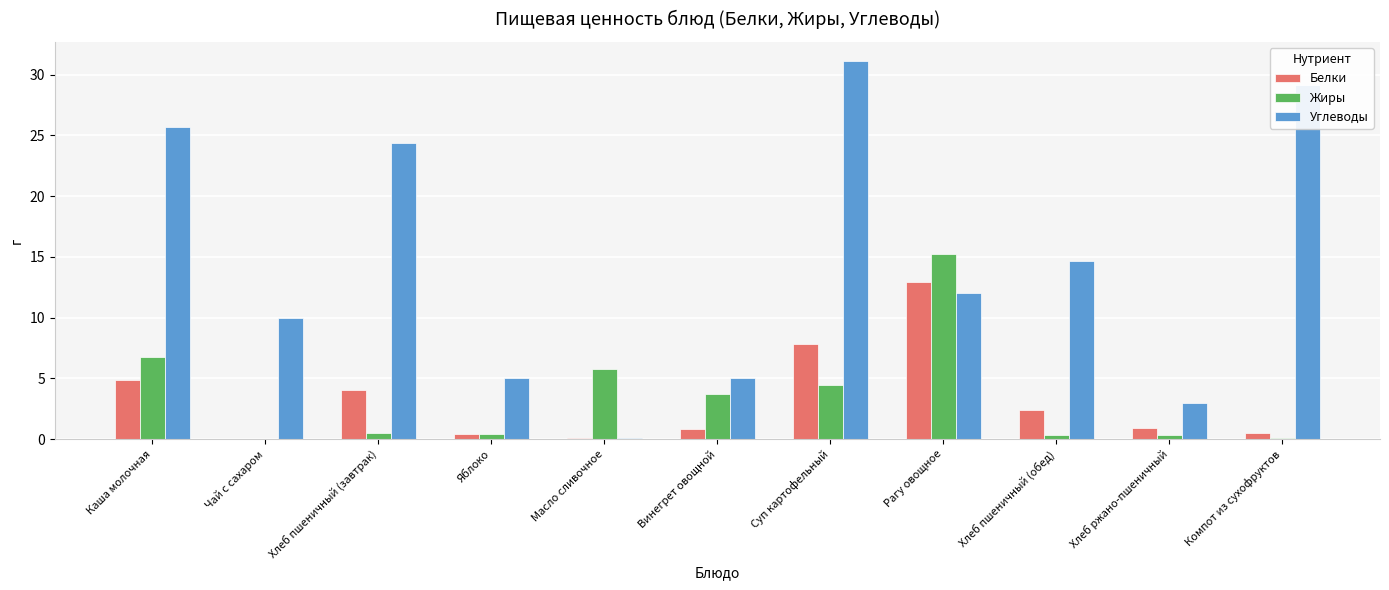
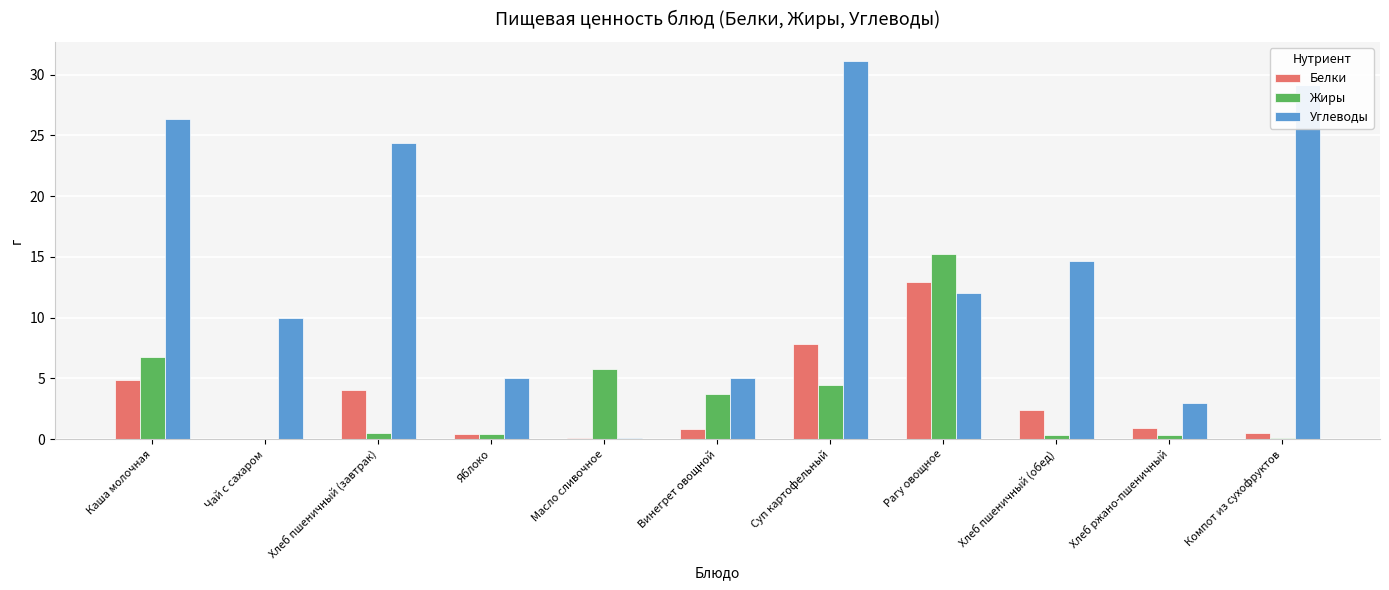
Углеводы, Каша молочная: 25.7 -> 26.4
